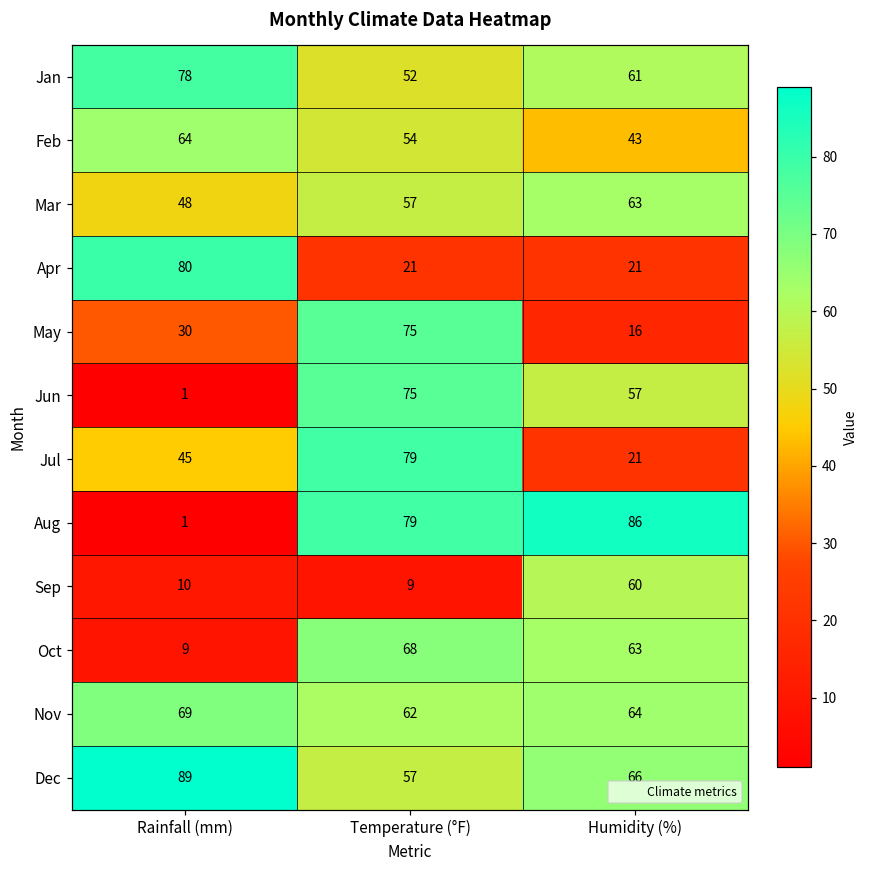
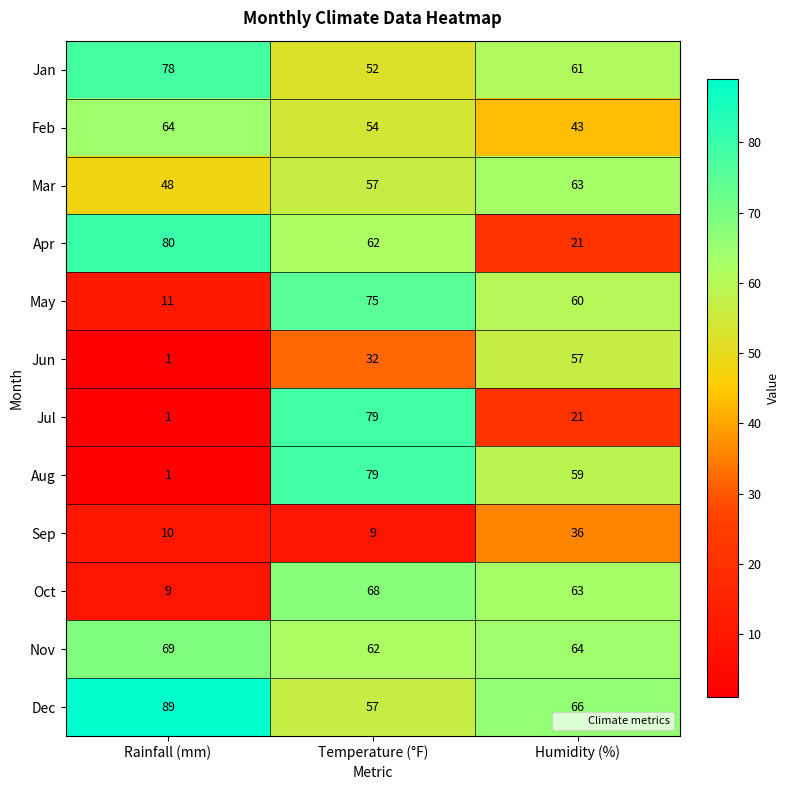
Apr, Temperature (°F): 21 -> 62
May, Rainfall (mm): 30 -> 11
May, Humidity (%): 16 -> 60
Jun, Temperature (°F): 75 -> 32
Jul, Rainfall (mm): 45 -> 1
Aug, Humidity (%): 86 -> 59
Sep, Humidity (%): 60 -> 36
